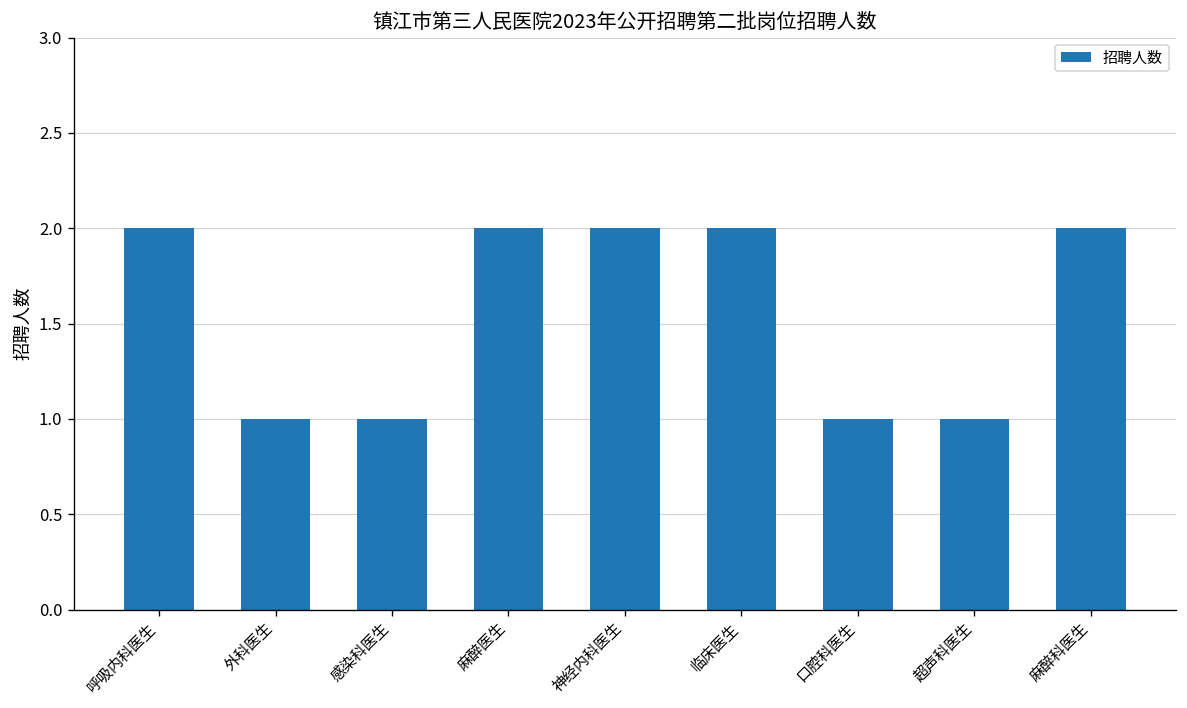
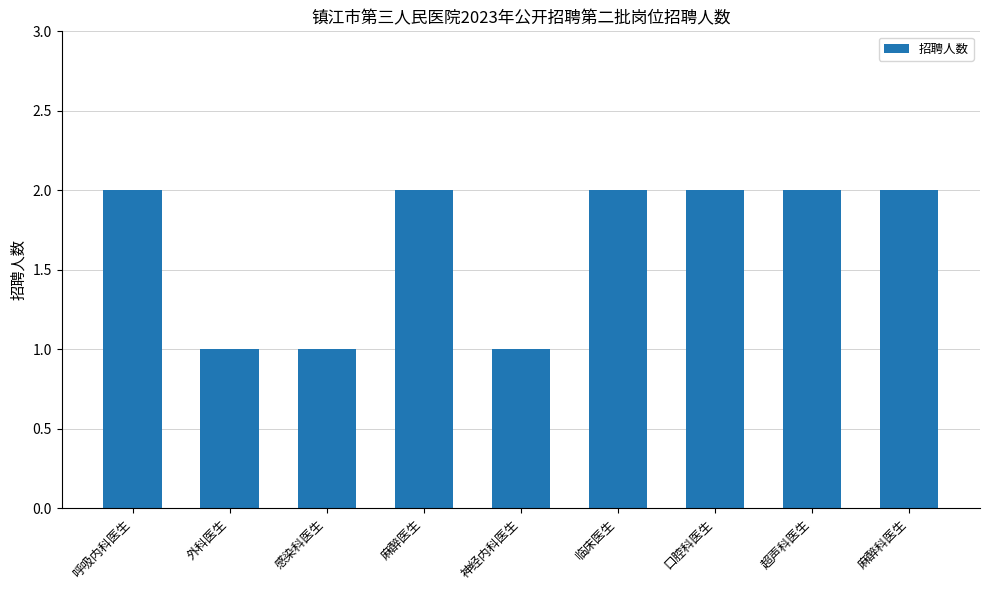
神经内科医生: 2 -> 1
口腔科医生: 1 -> 2
超声科医生: 1 -> 2
